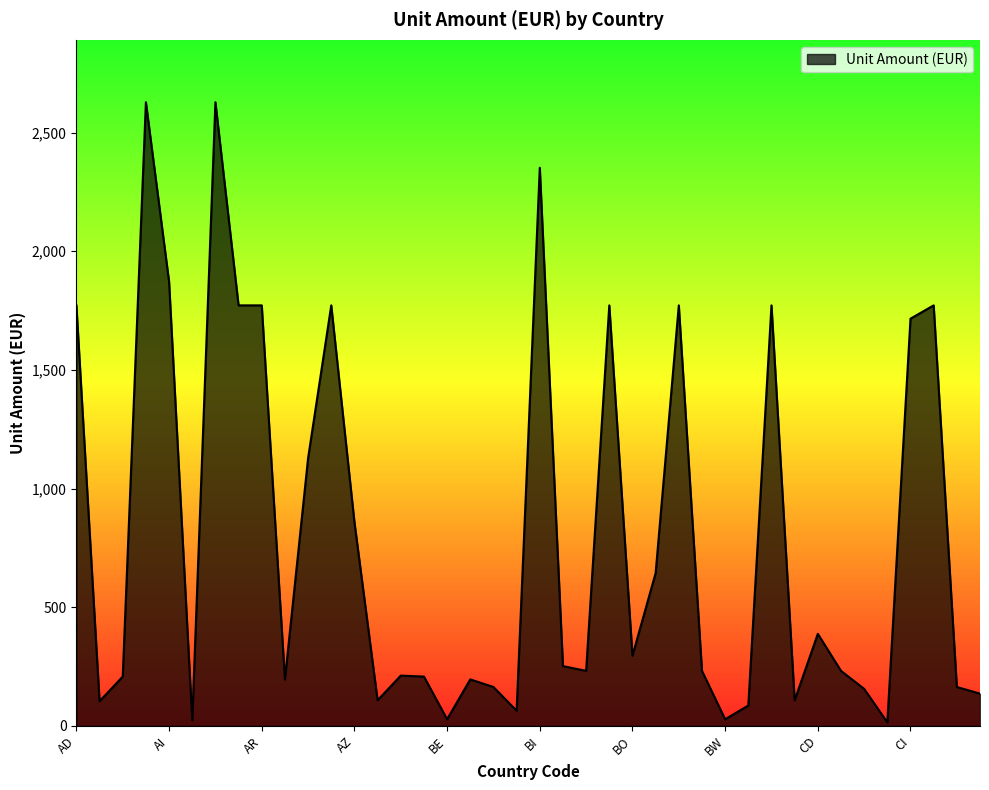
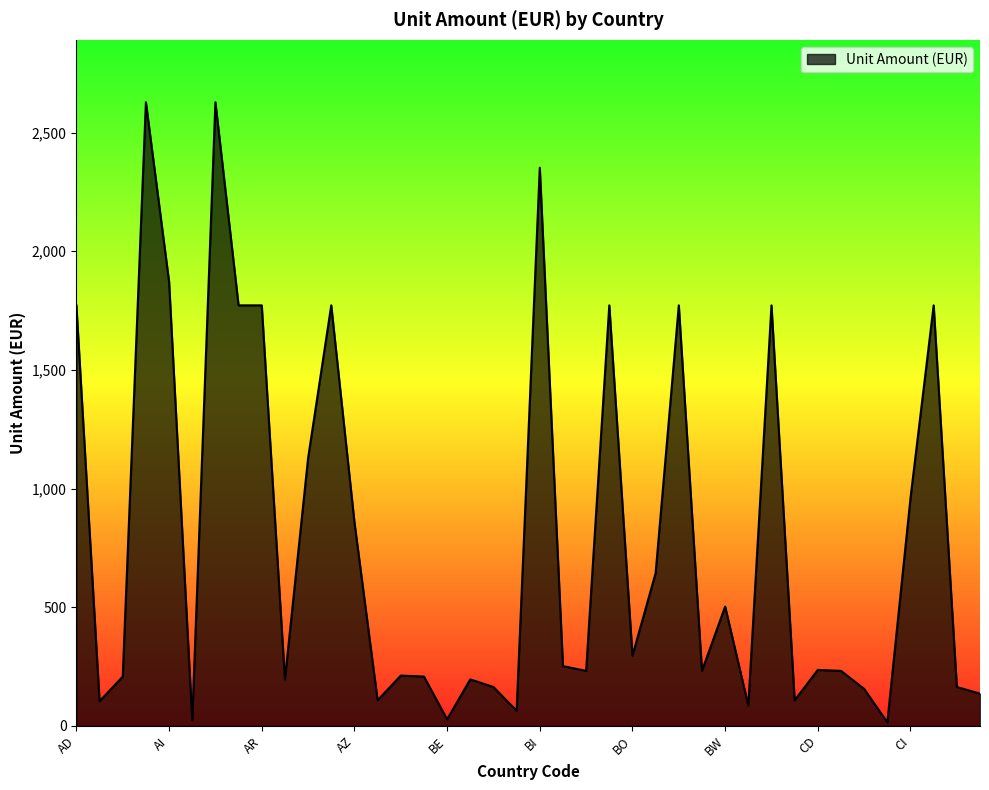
BW: 30 -> 500
CD: 390 -> 240
CI: 1,720 -> 960
